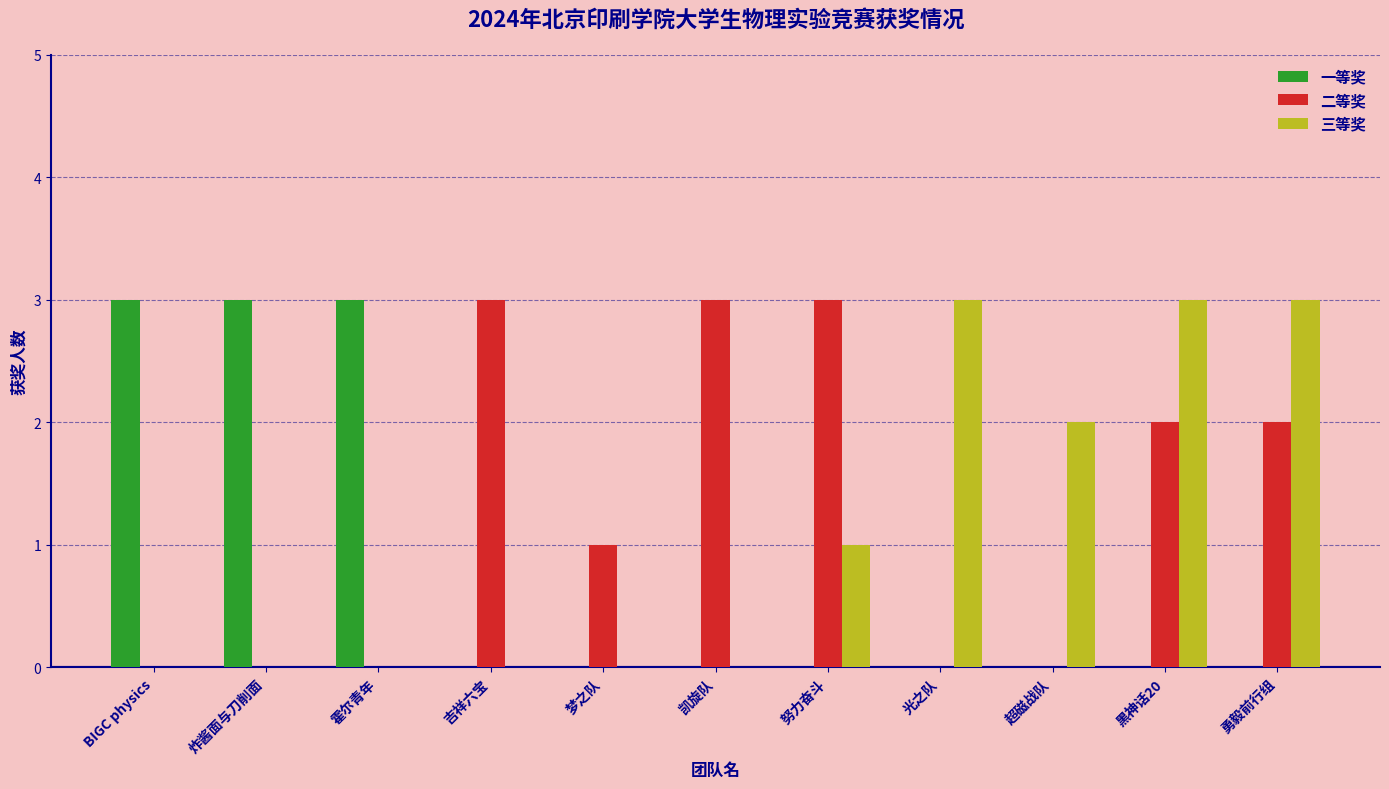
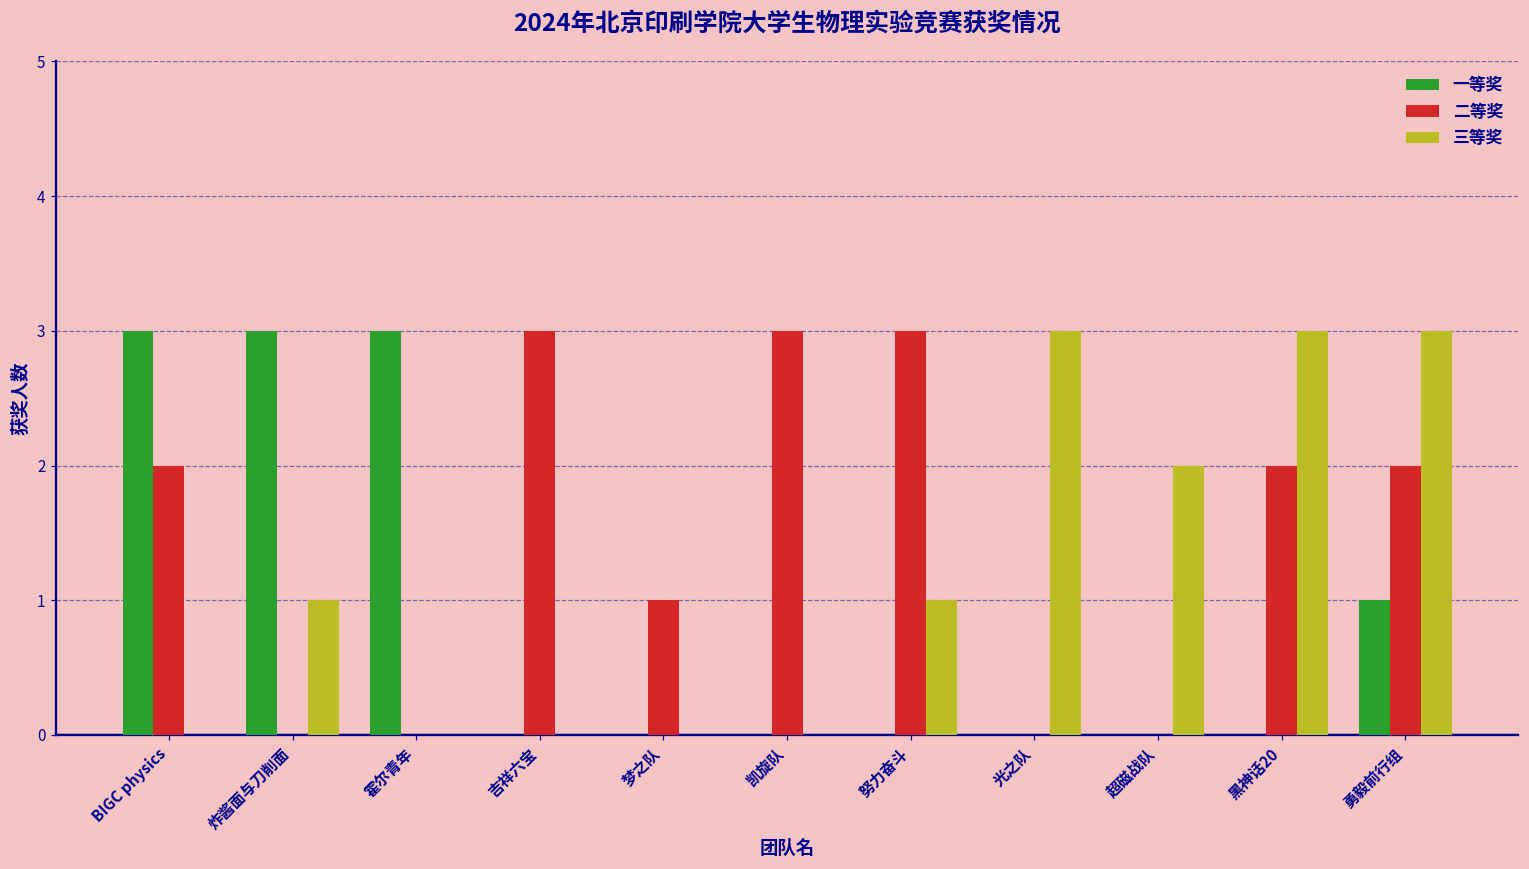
二等奖, BIGC physics: 0 -> 2
三等奖, 炸酱面与刀削面: 0 -> 1
一等奖, 勇毅前行组: 0 -> 1
